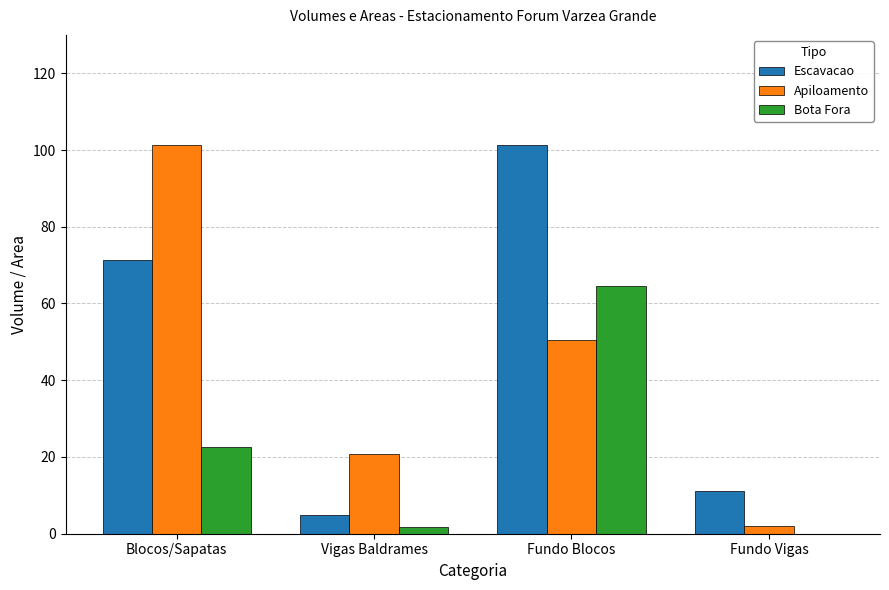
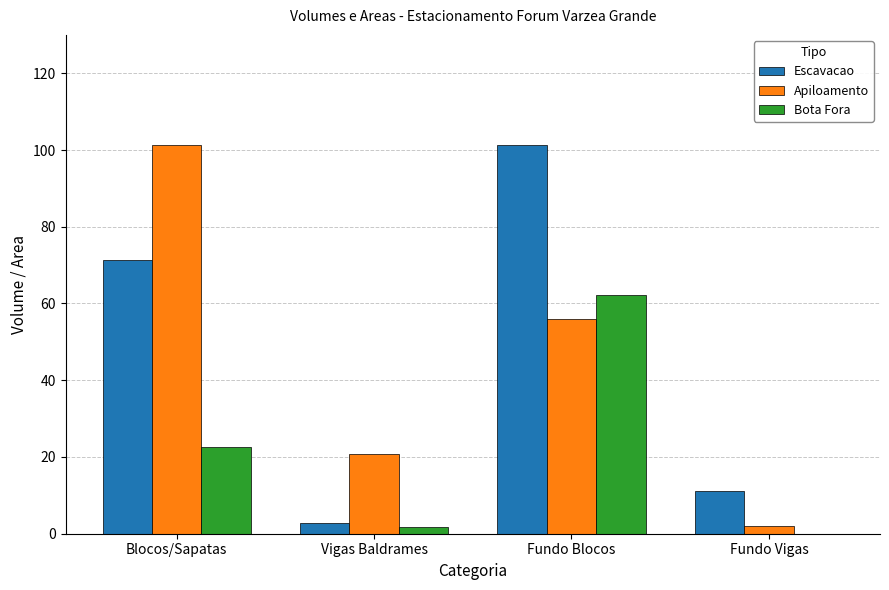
Escavacao, Vigas Baldrames: 5 -> 3
Apiloamento, Fundo Blocos: 50 -> 56
Bota Fora, Fundo Blocos: 65 -> 62
